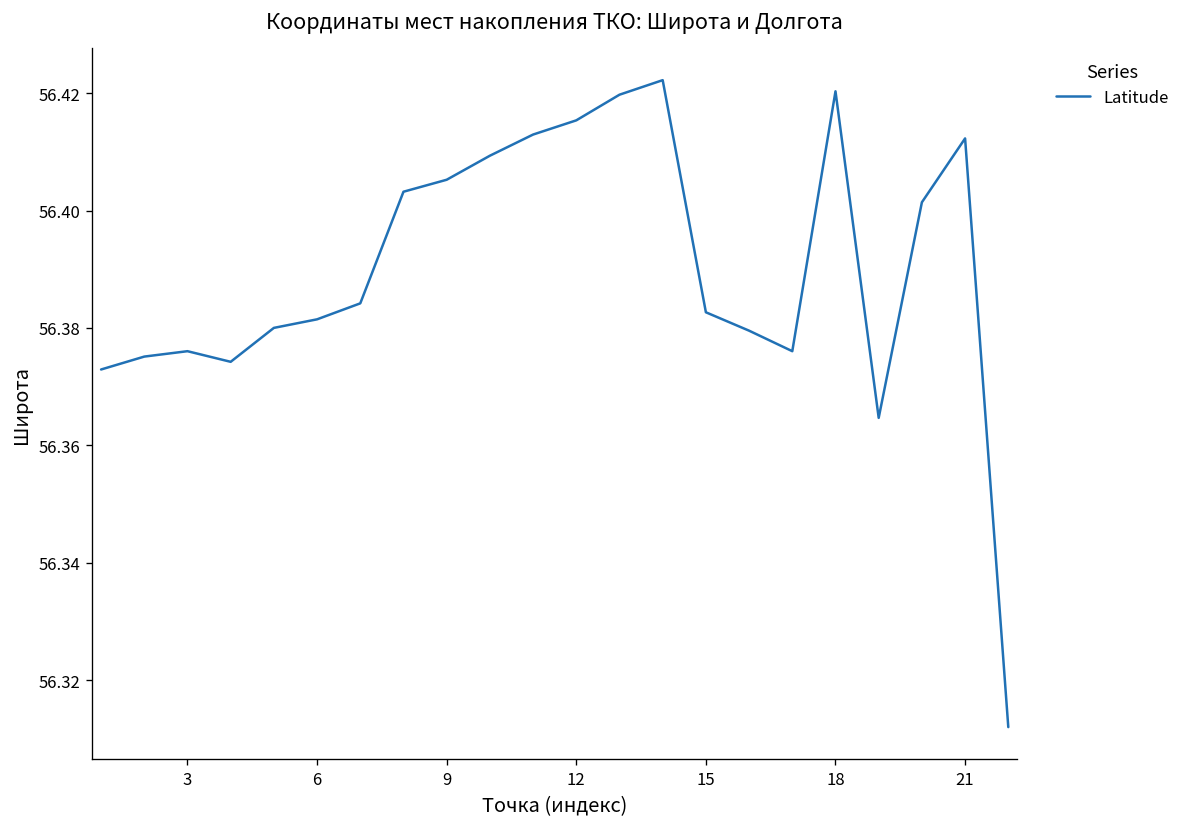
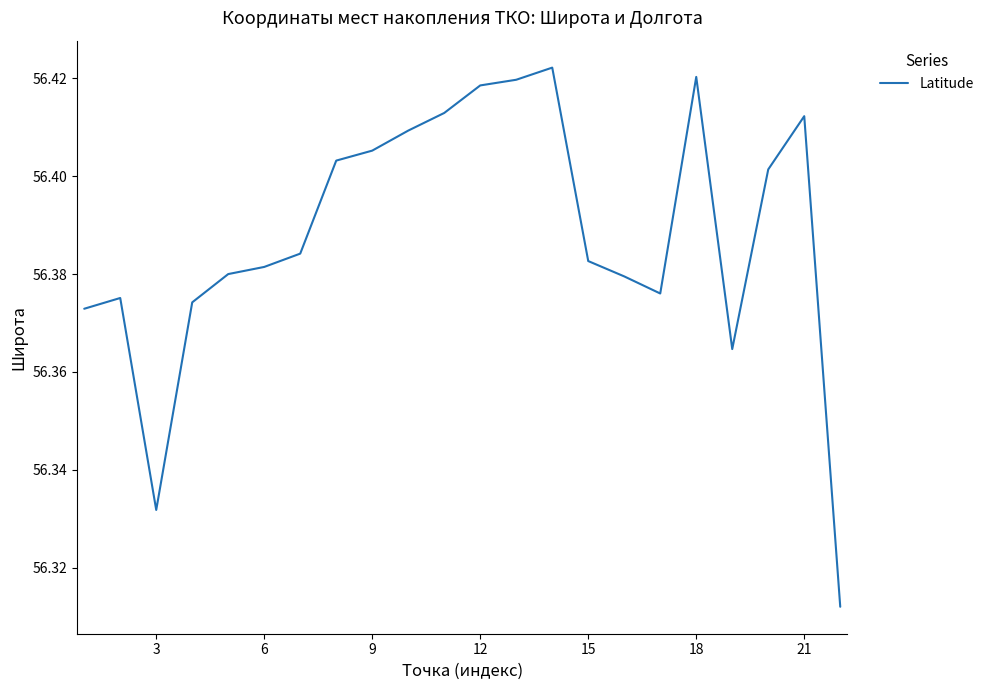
3: 56.376 -> 56.332
12: 56.415 -> 56.419
